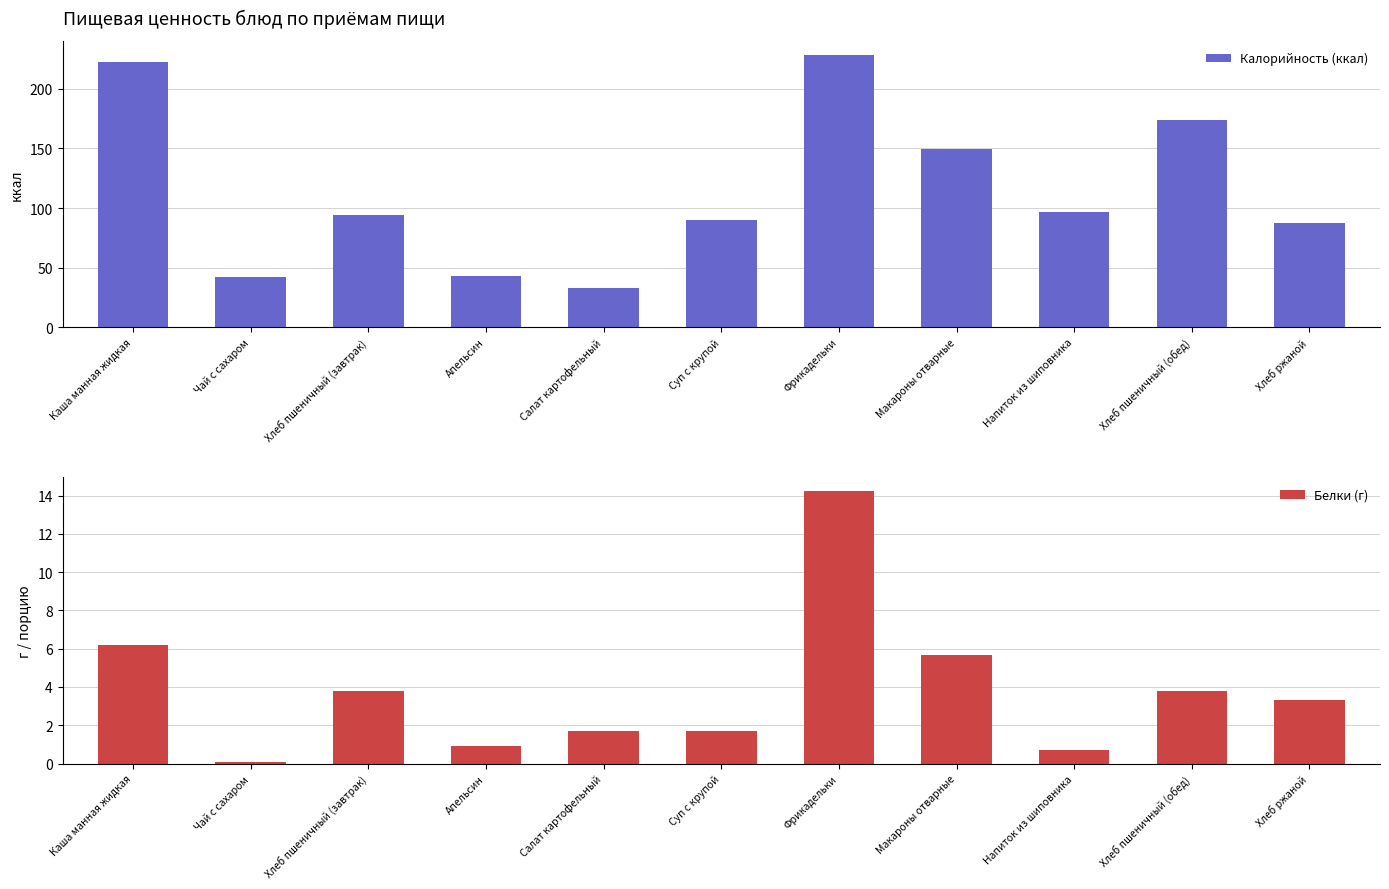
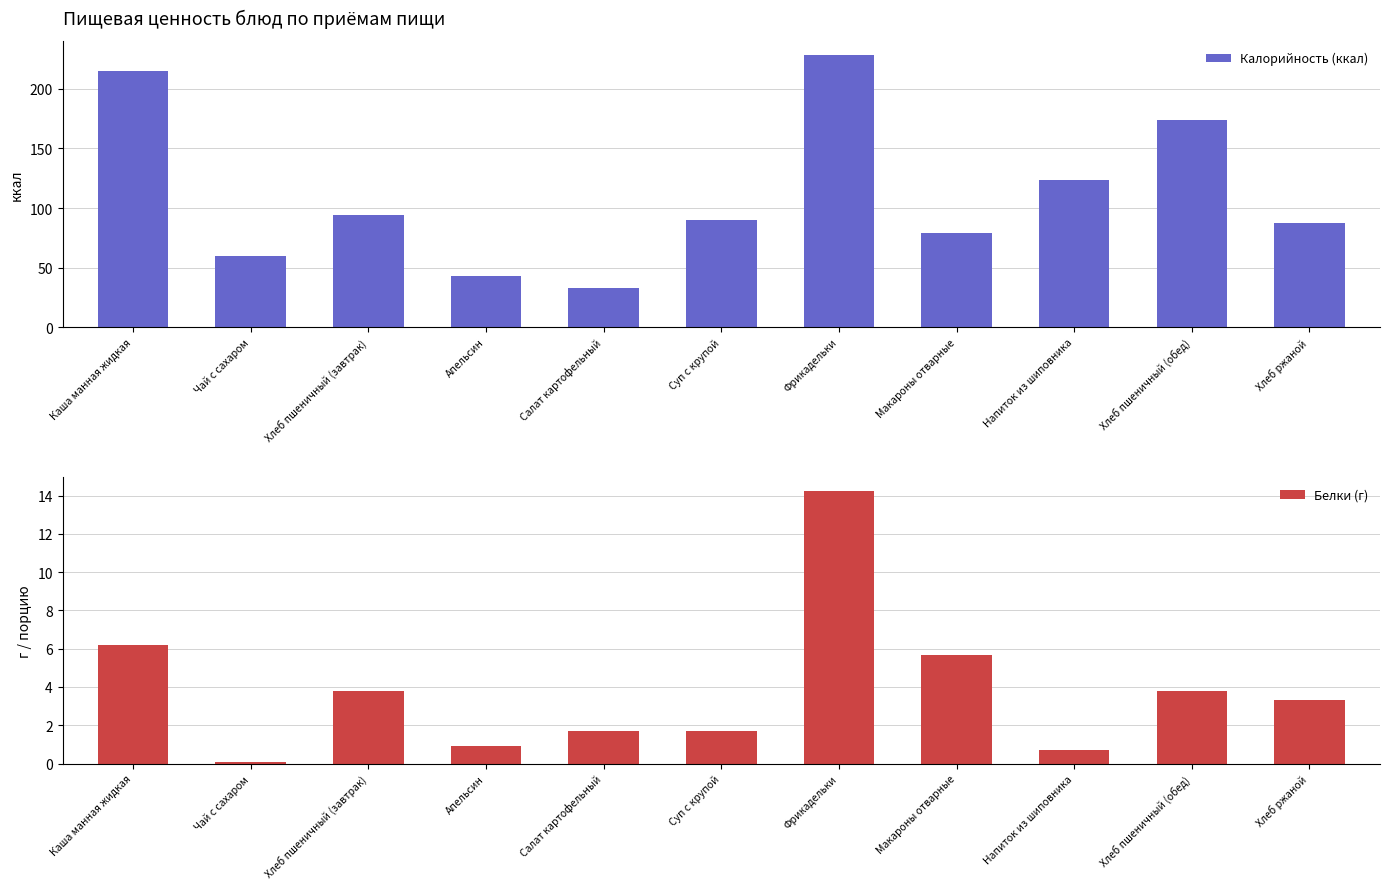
Пищевая ценность блюд по приёмам пищи, Каша манная жидкая: 223 -> 215
Пищевая ценность блюд по приёмам пищи, Чай с сахаром: 42 -> 60
Пищевая ценность блюд по приёмам пищи, Макароны отварные: 149 -> 79
Пищевая ценность блюд по приёмам пищи, Напиток из шиповника: 97 -> 124
